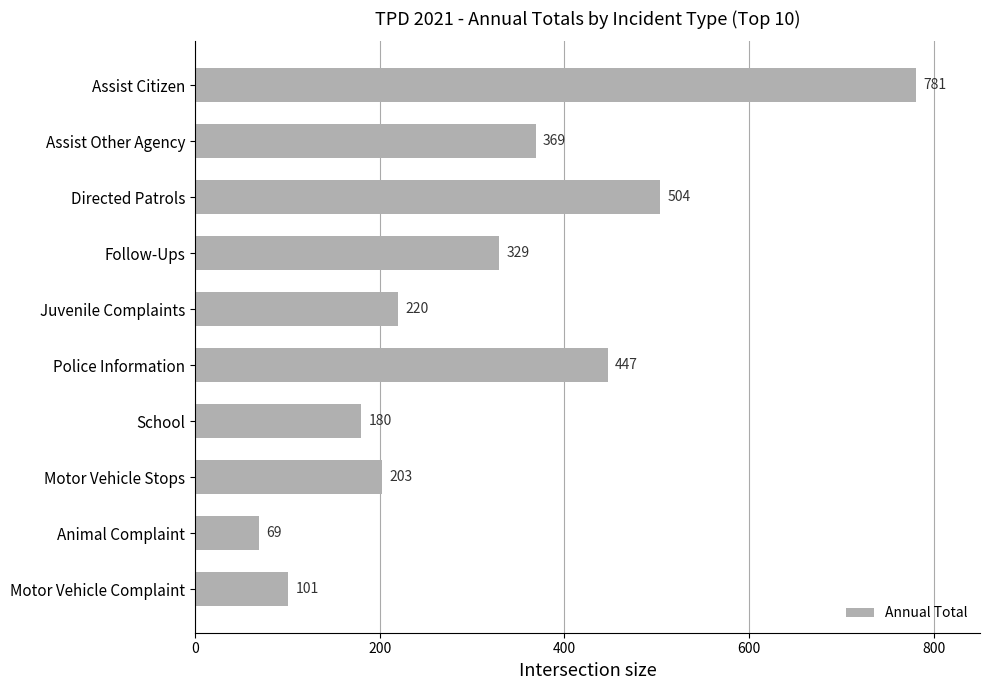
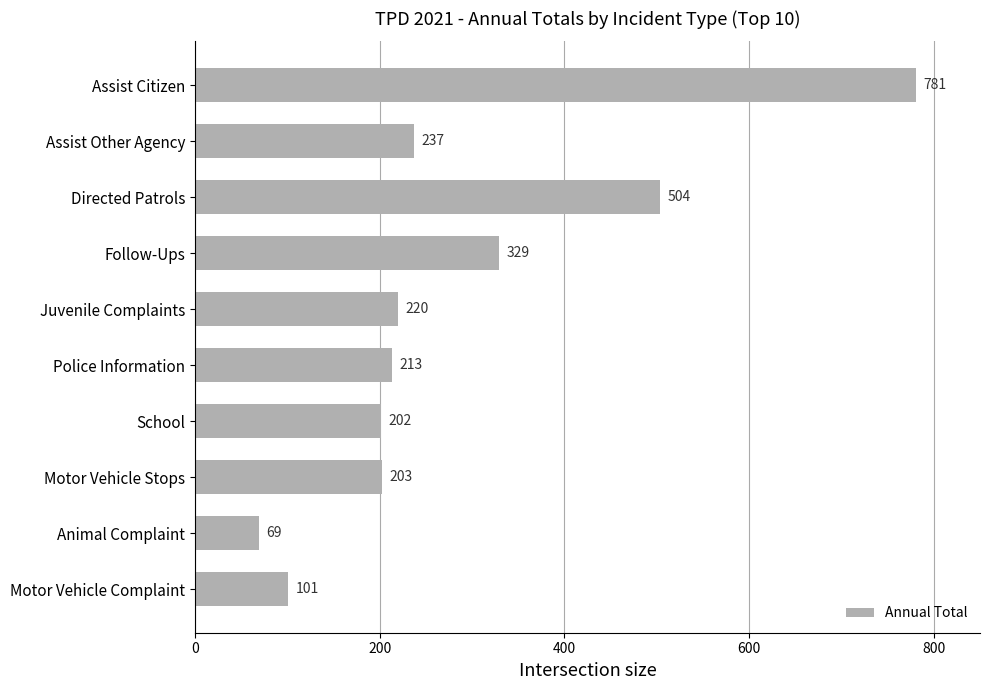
Assist Other Agency: 369 -> 237
Police Information: 447 -> 213
School: 180 -> 202
